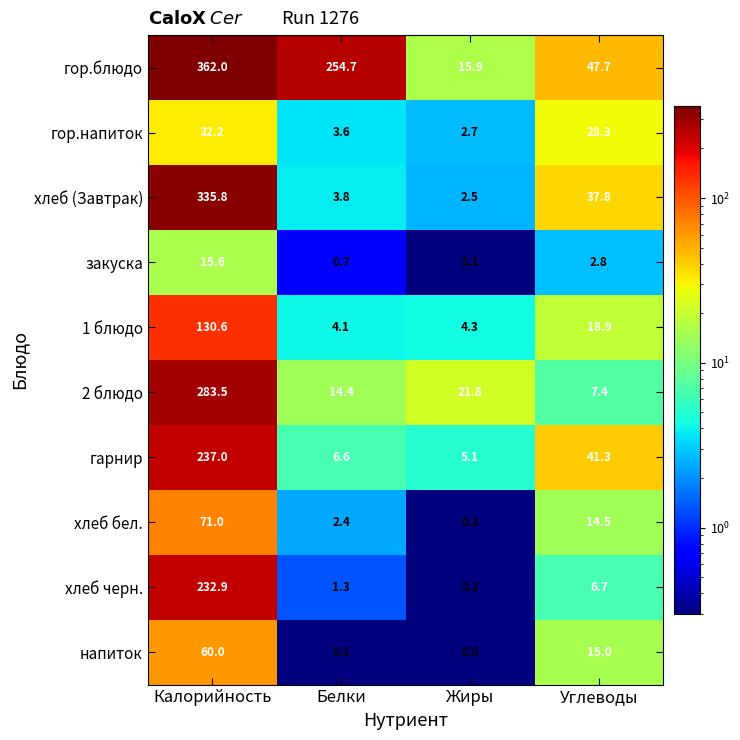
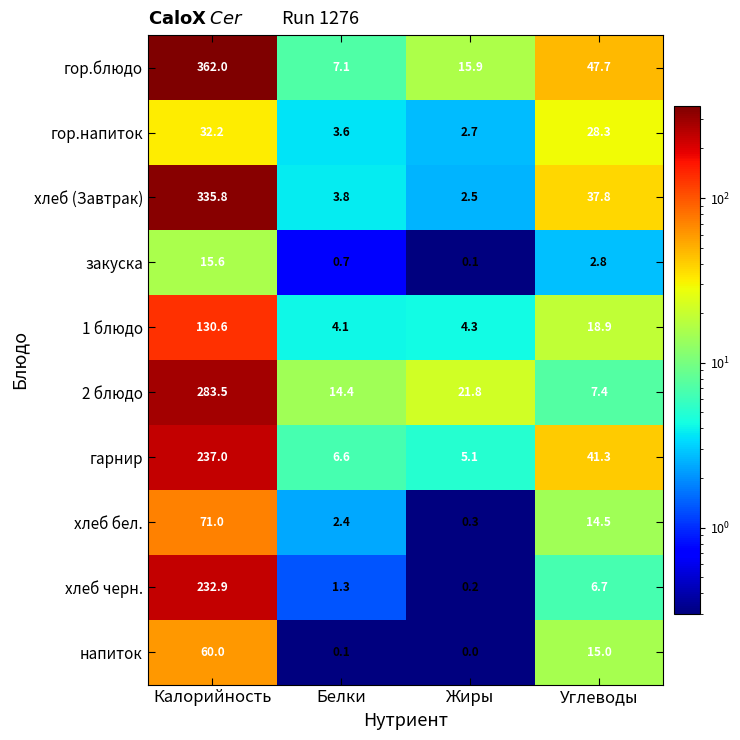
гор.блюдо, Белки: 254.7 -> 7.1
